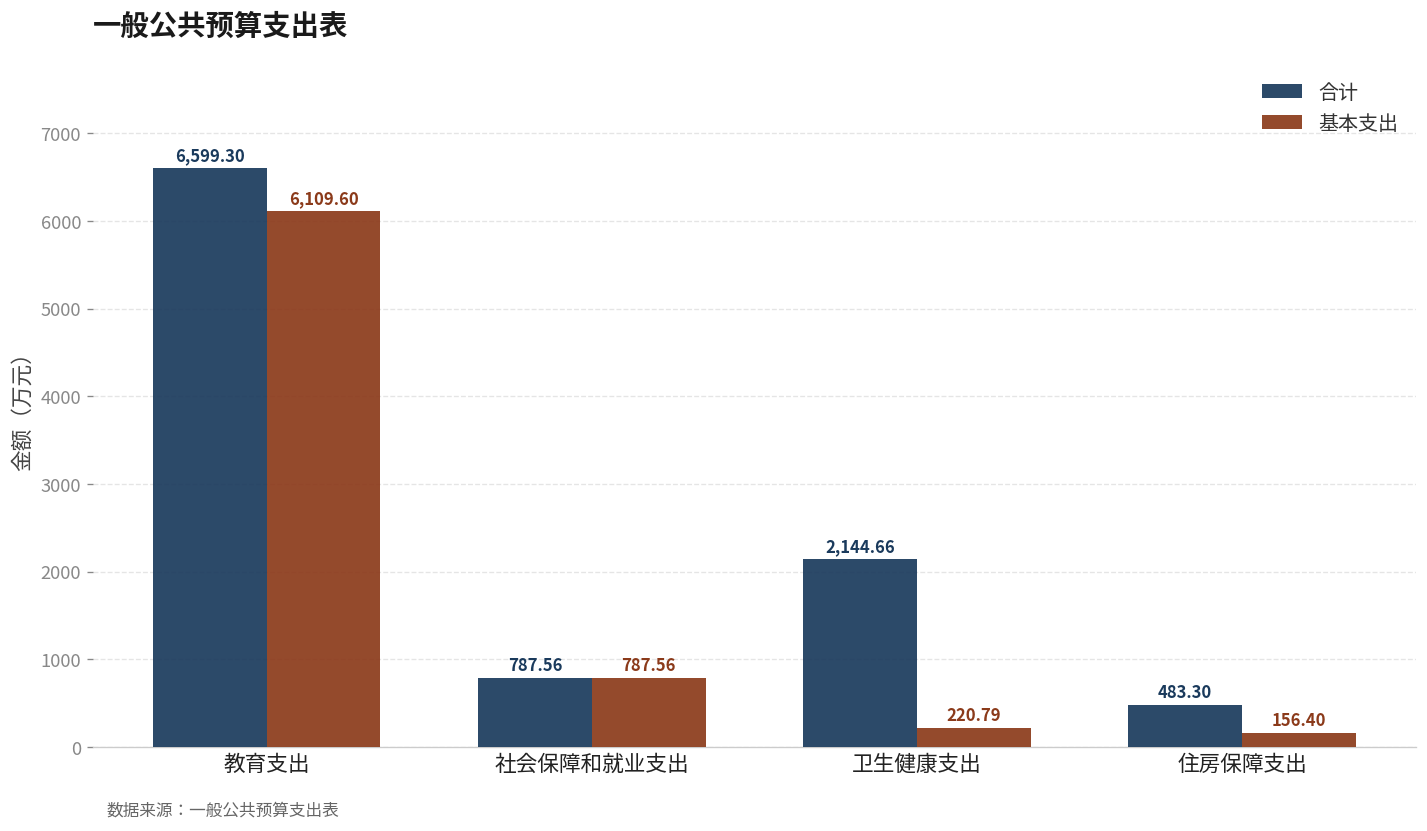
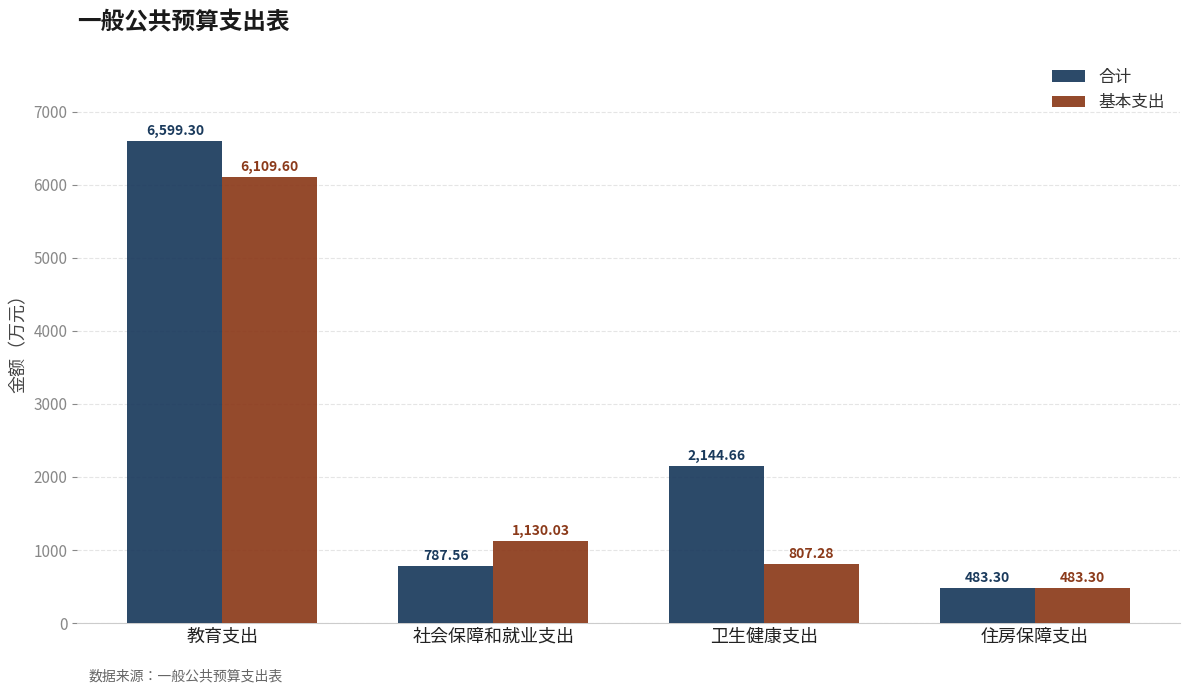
基本支出, 社会保障和就业支出: 787.56 -> 1,130.03
基本支出, 卫生健康支出: 220.79 -> 807.28
基本支出, 住房保障支出: 156.40 -> 483.30
